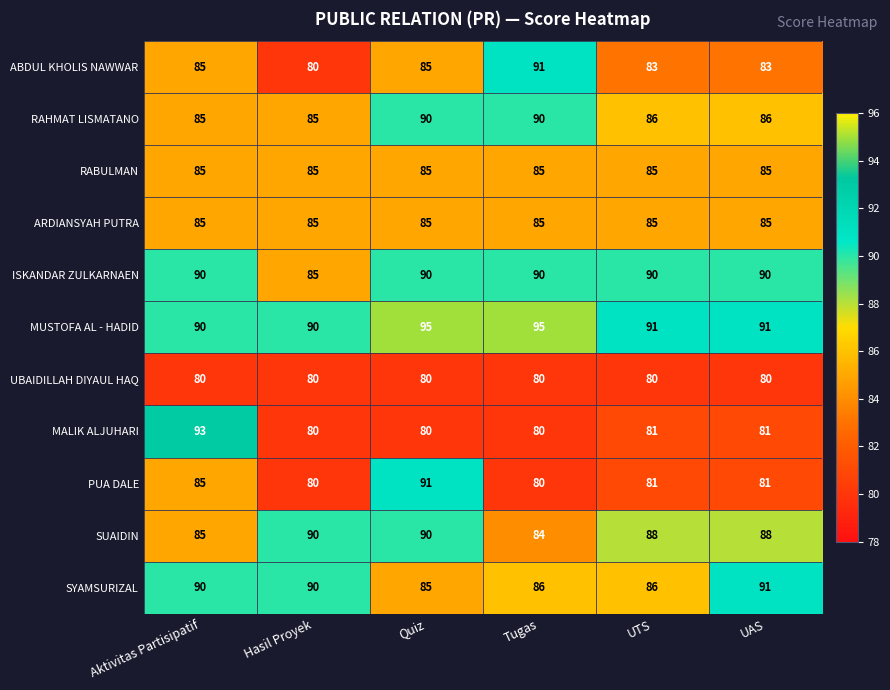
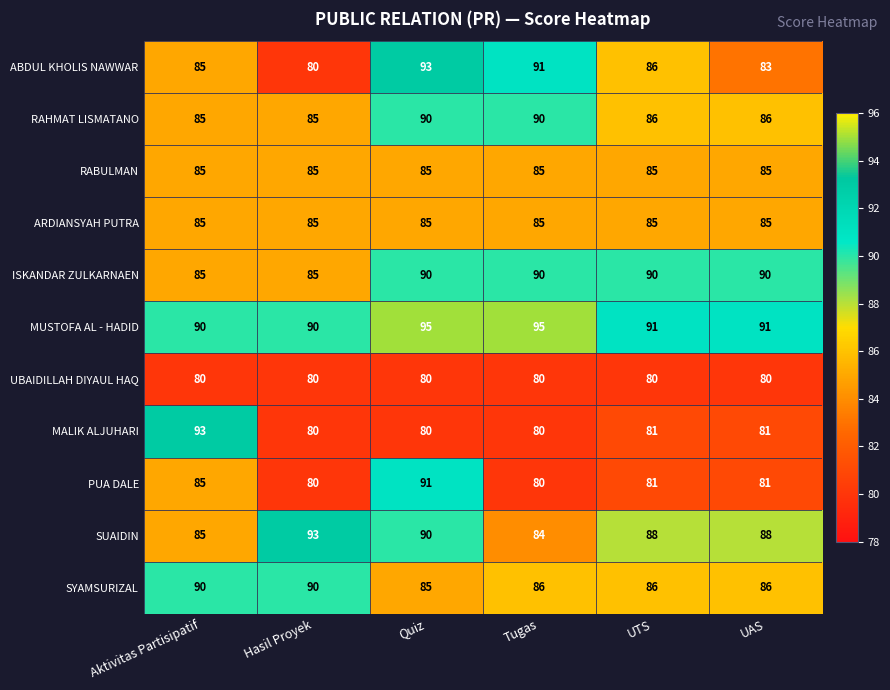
ABDUL KHOLIS NAWWAR, Quiz: 85 -> 93
ABDUL KHOLIS NAWWAR, UTS: 83 -> 86
ISKANDAR ZULKARNAEN, Aktivitas Partisipatif: 90 -> 85
SUAIDIN, Hasil Proyek: 90 -> 93
SYAMSURIZAL, UAS: 91 -> 86
